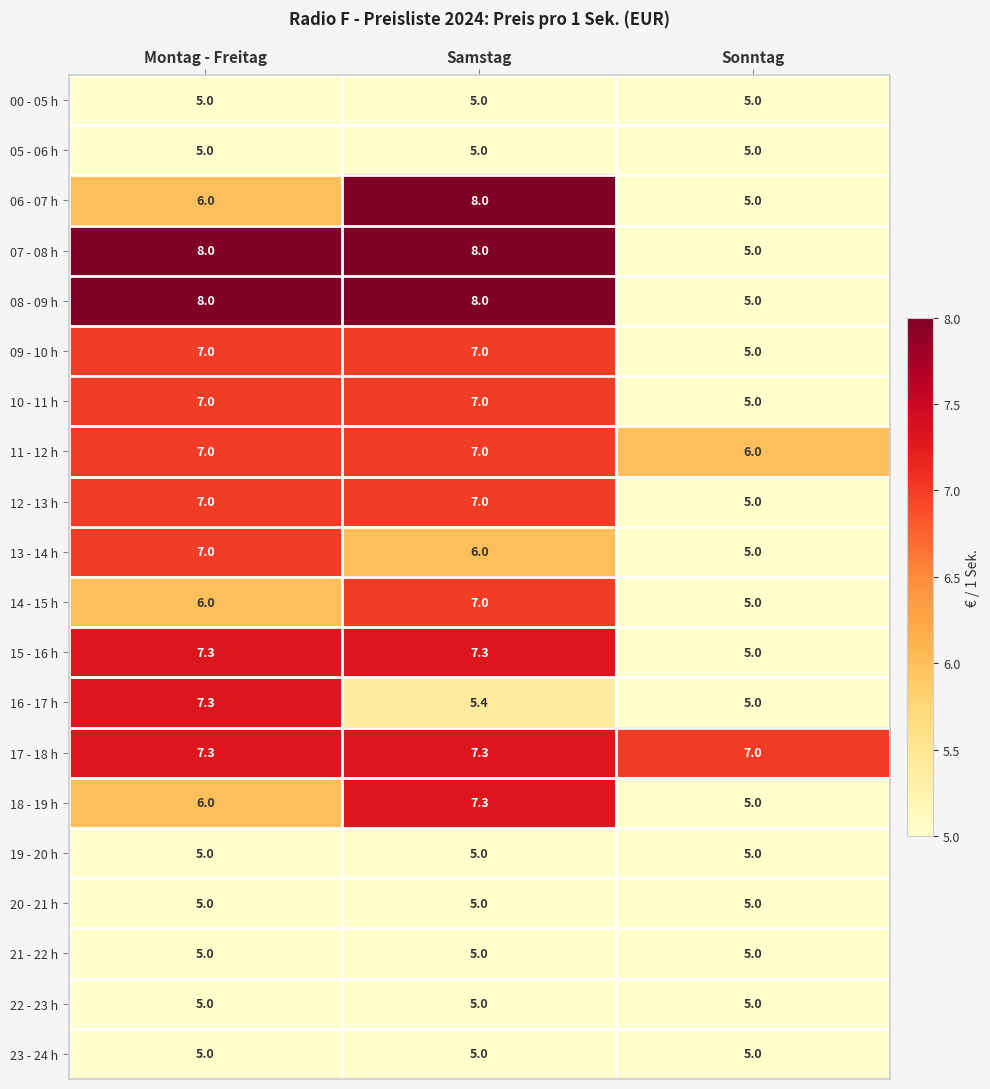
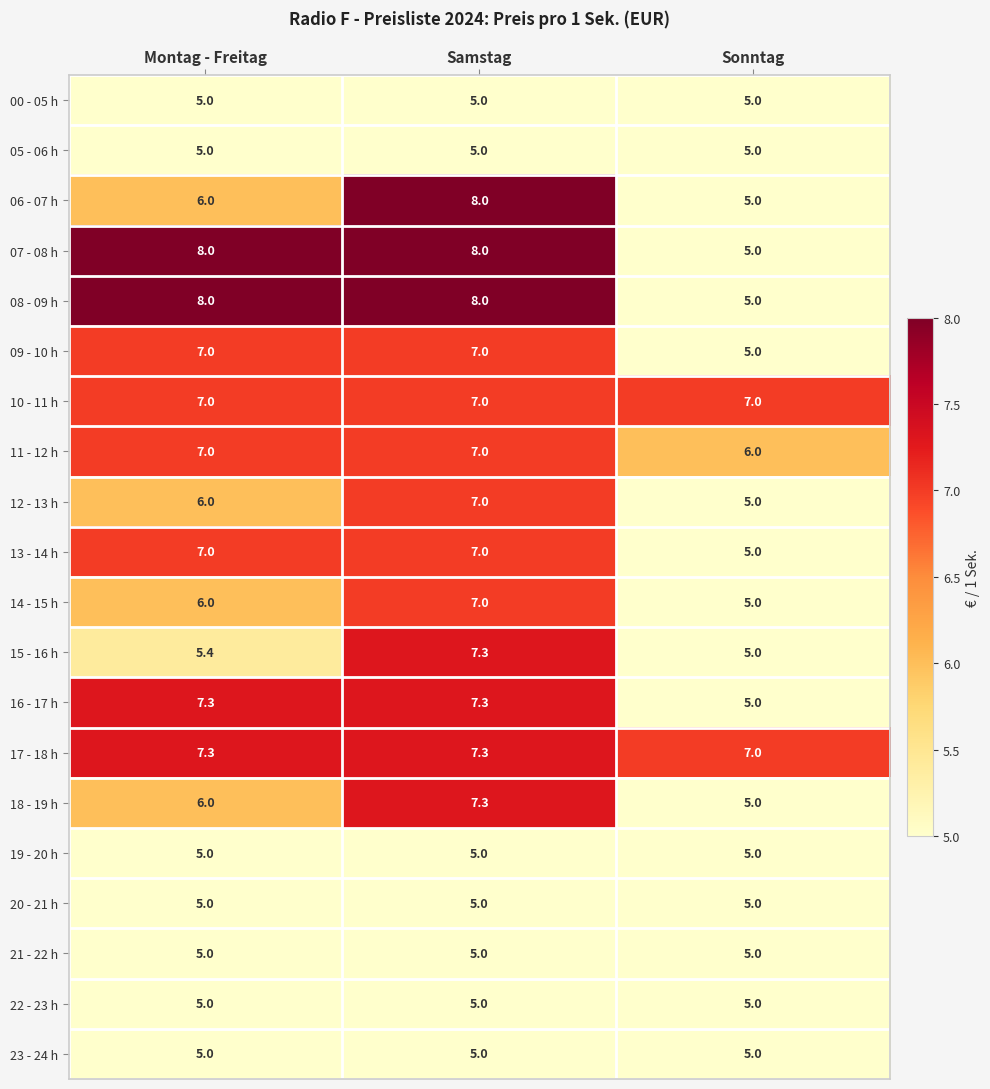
10 - 11 h, Sonntag: 5.0 -> 7.0
12 - 13 h, Montag - Freitag: 7.0 -> 6.0
13 - 14 h, Samstag: 6.0 -> 7.0
15 - 16 h, Montag - Freitag: 7.3 -> 5.4
16 - 17 h, Samstag: 5.4 -> 7.3
